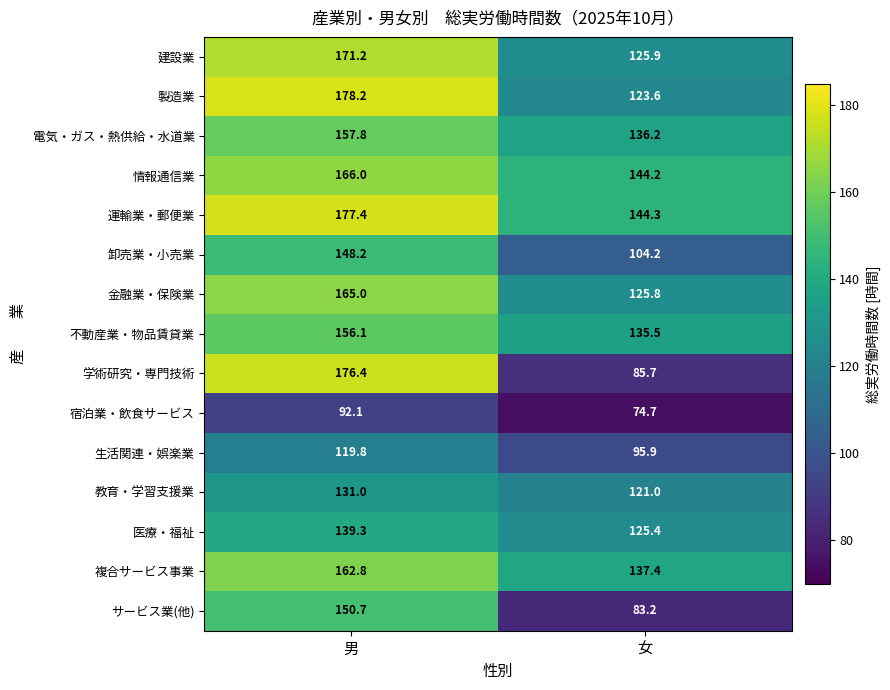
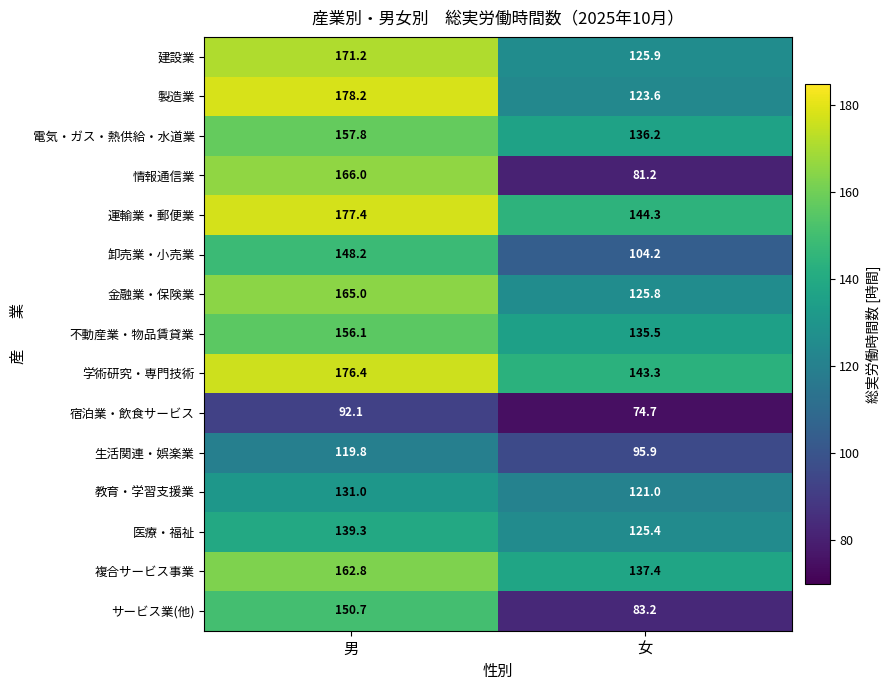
情報通信業, 女: 144.2 -> 81.2
学術研究・専門技術, 女: 85.7 -> 143.3
